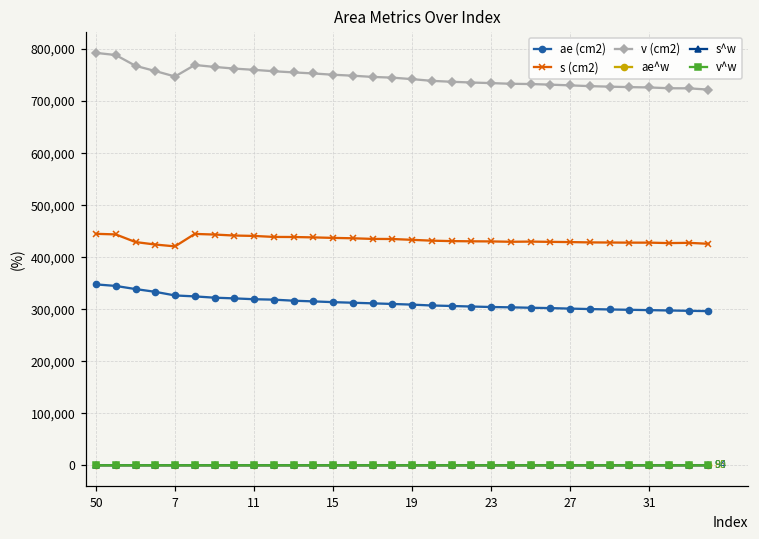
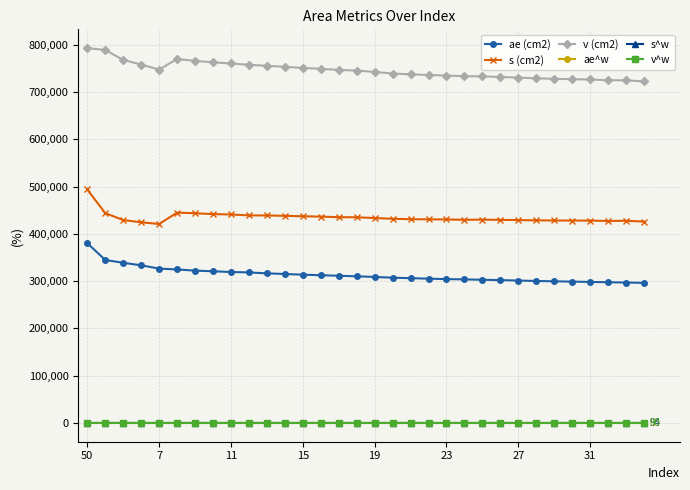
ae (cm2), 50: 350,000 -> 380,000
s (cm2), 50: 440,000 -> 490,000
